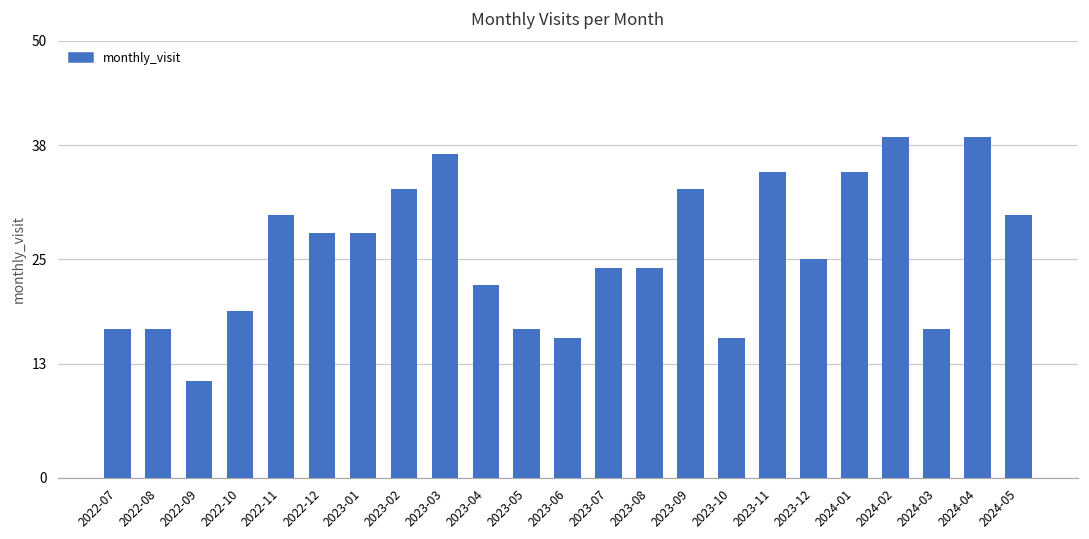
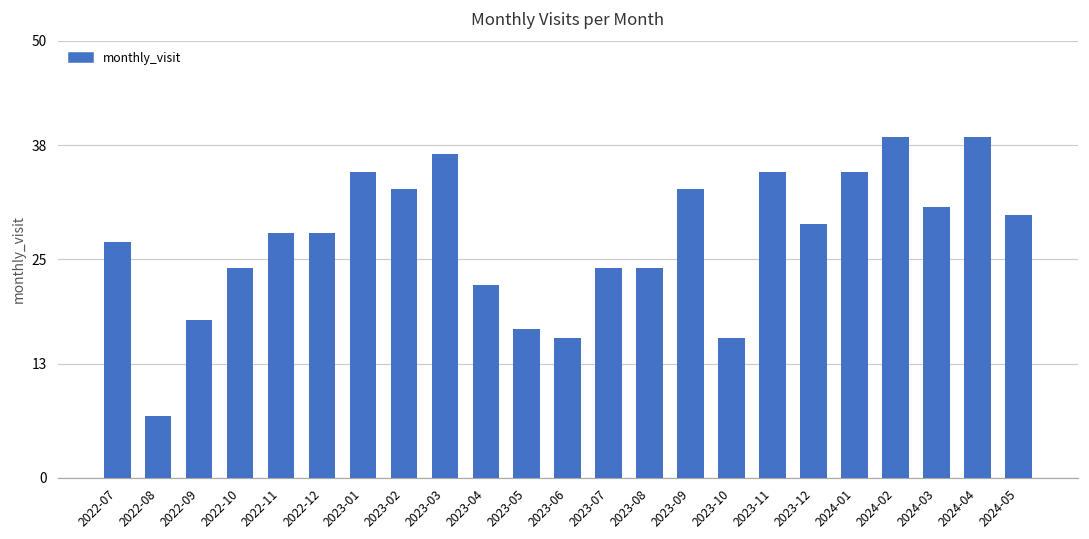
2022-07: 17 -> 27
2022-08: 17 -> 7
2022-09: 11 -> 18
2022-10: 19 -> 24
2022-11: 30 -> 28
2023-01: 28 -> 35
2023-12: 25 -> 29
2024-03: 17 -> 31
